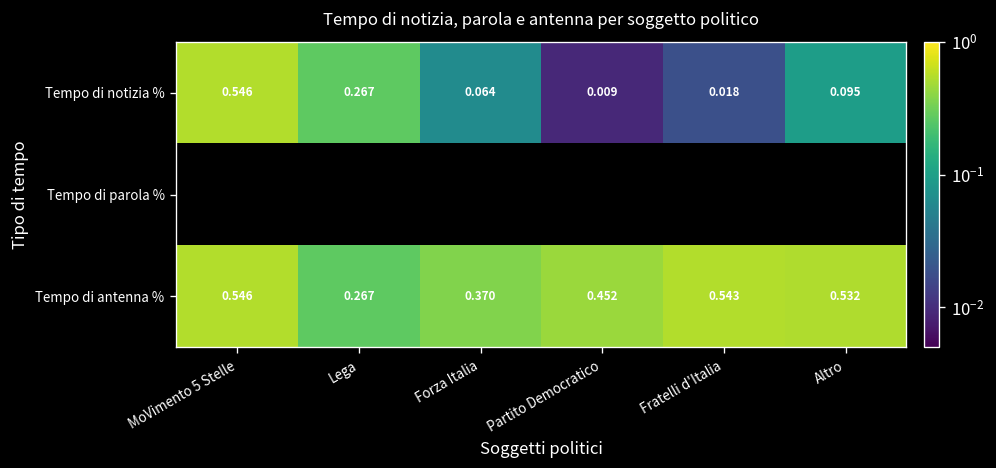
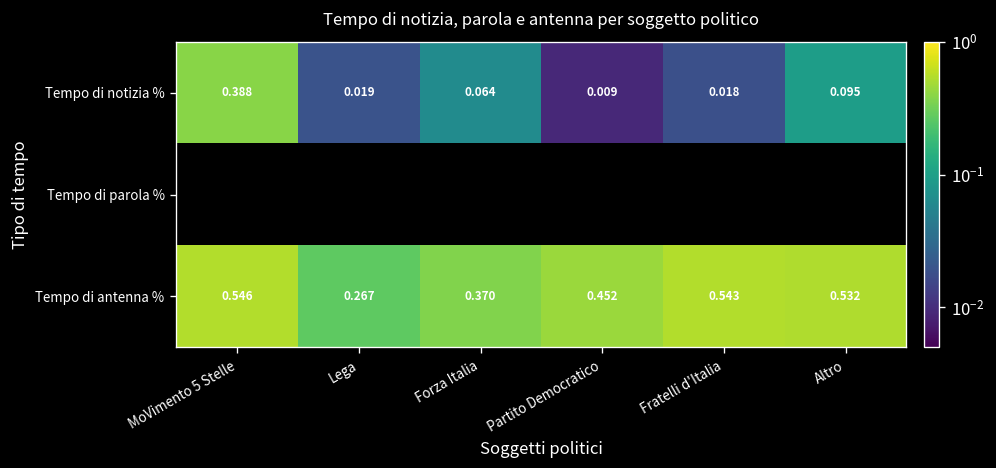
Tempo di notizia %, MoVimento 5 Stelle: 0.546 -> 0.388
Tempo di notizia %, Lega: 0.267 -> 0.019
